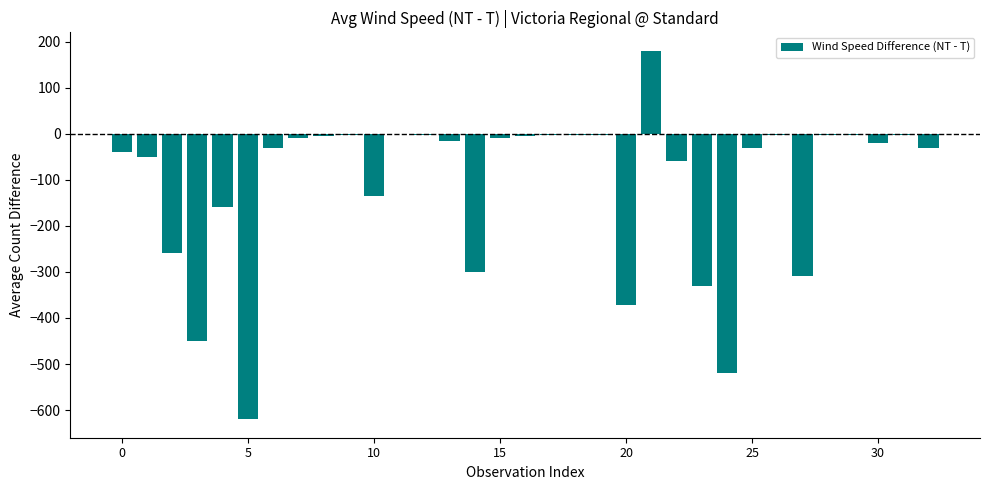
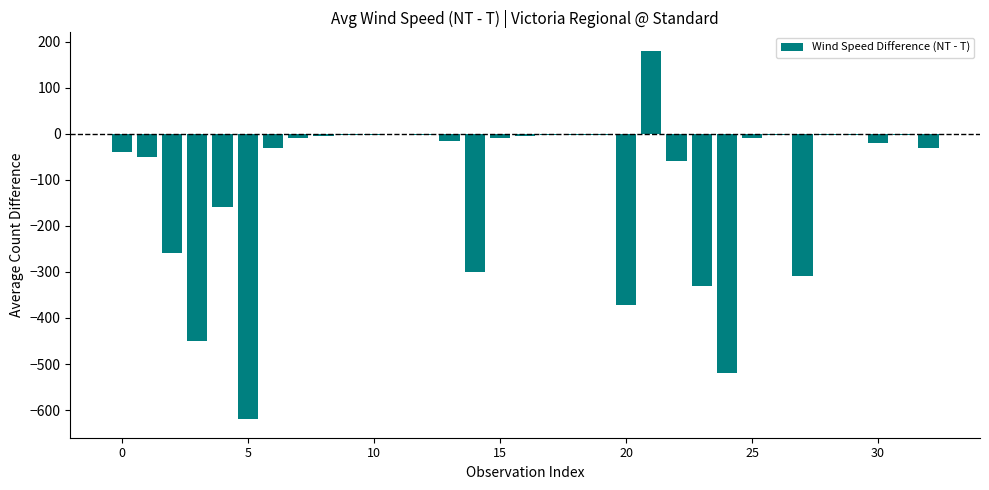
10: -140 -> 0
25: -30 -> -10
